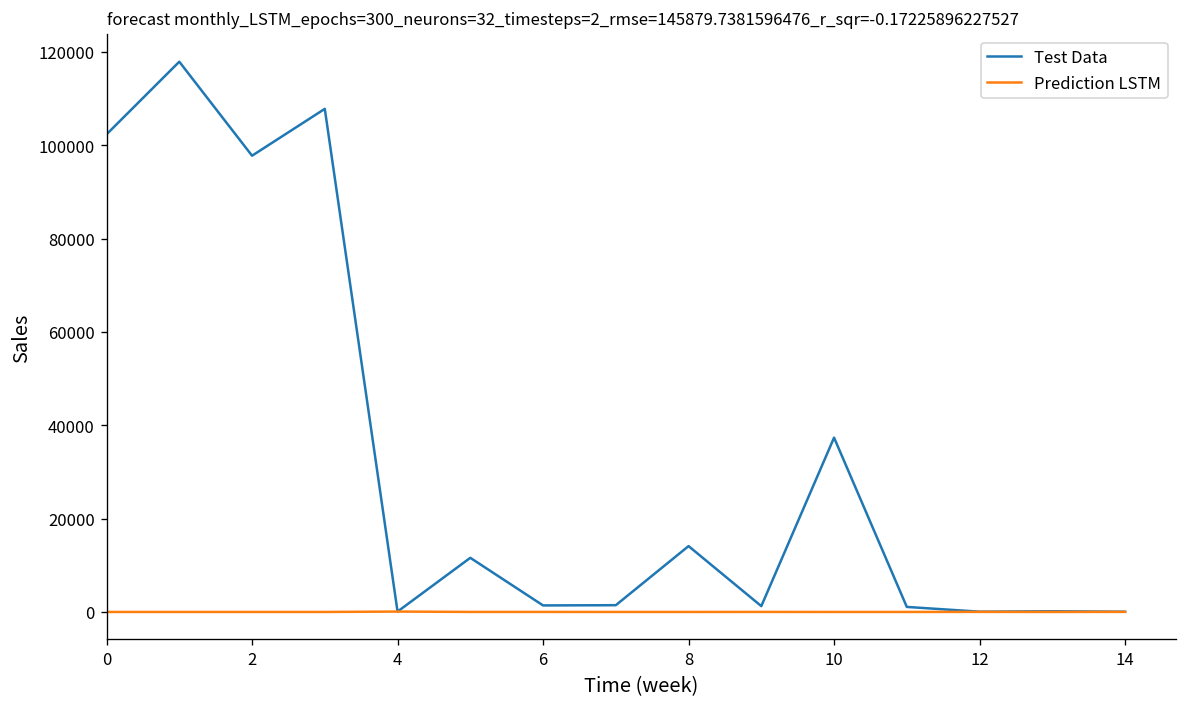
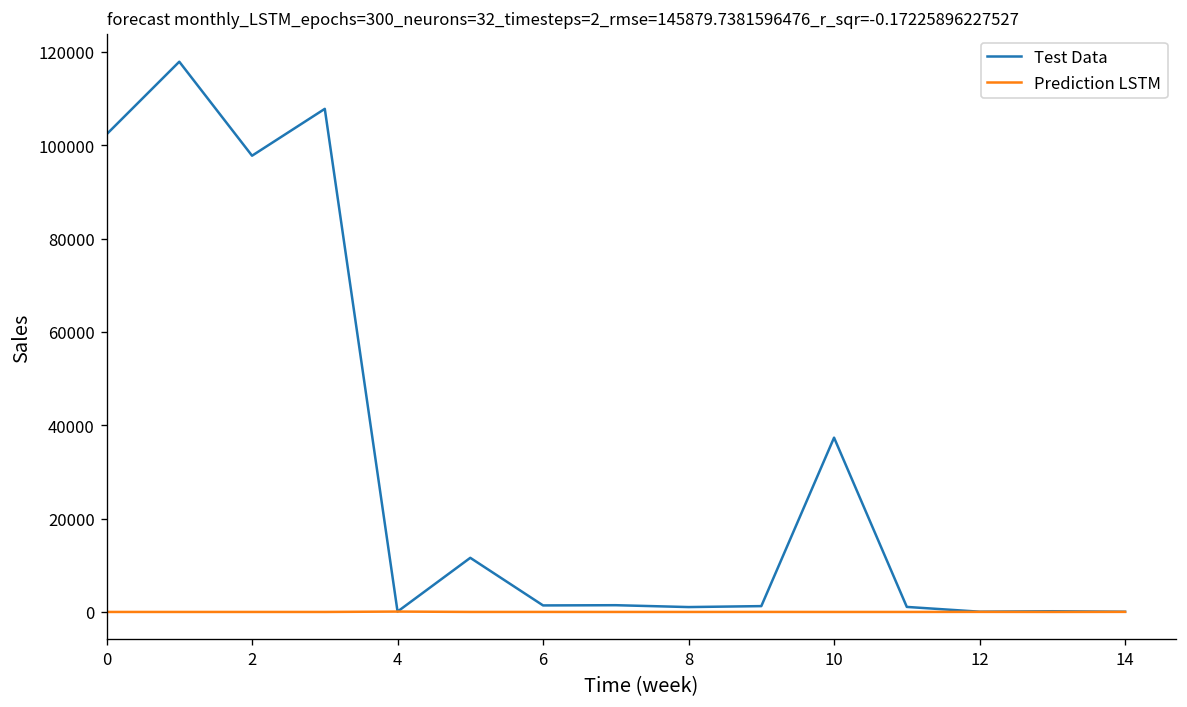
Test Data, 8: 14000 -> 1000
